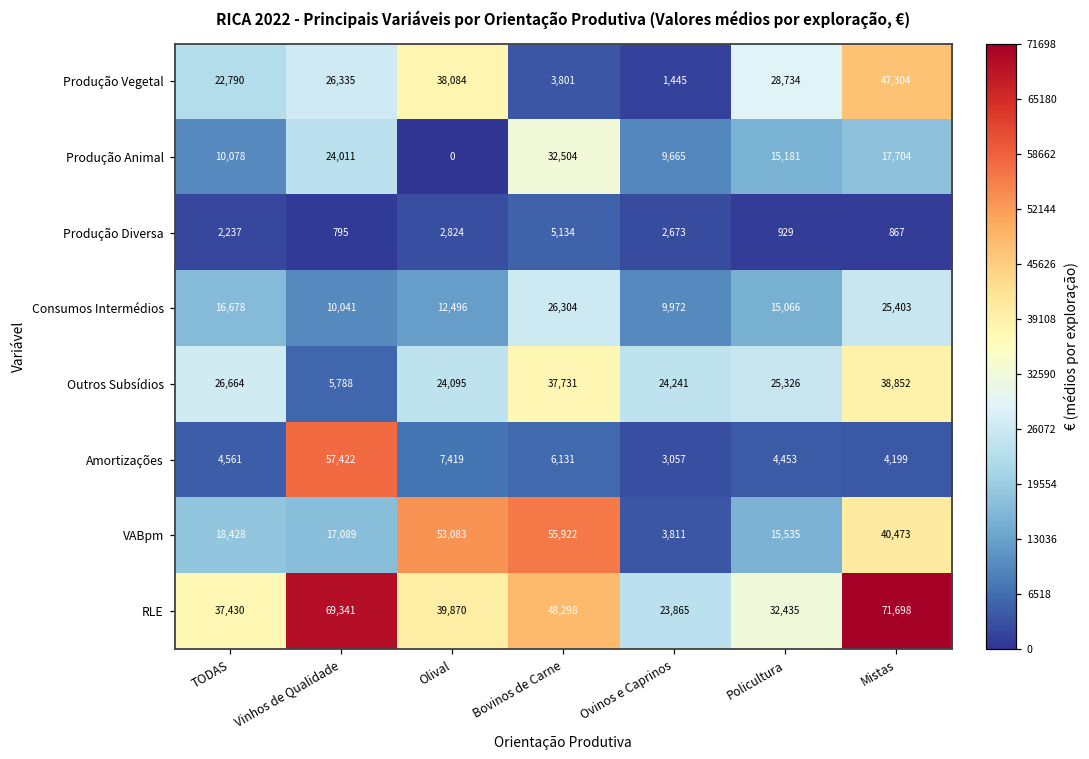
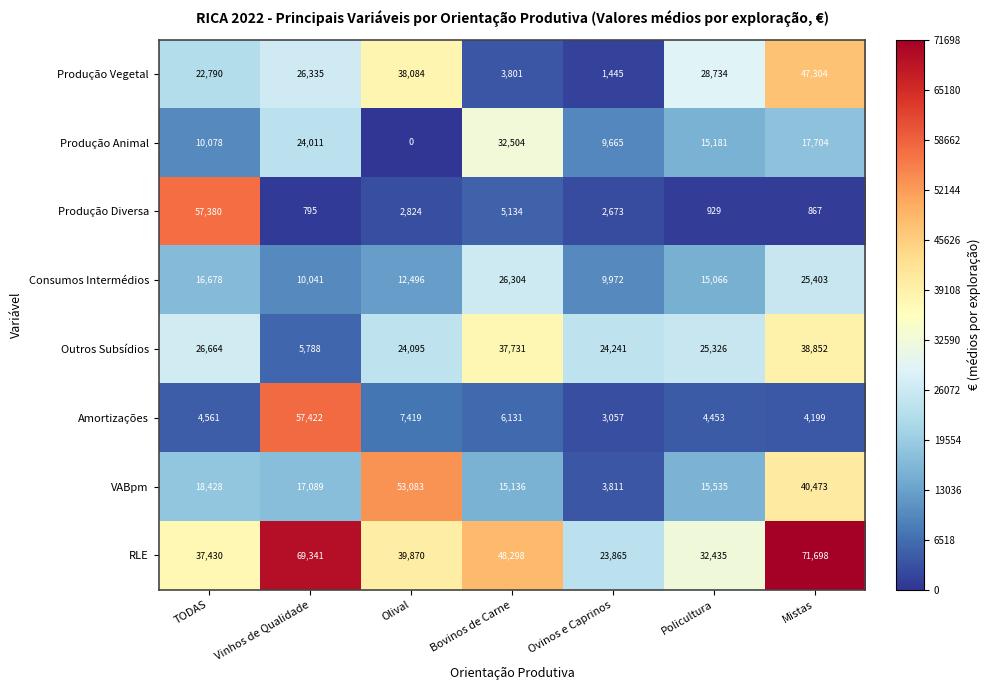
Produção Diversa, TODAS: 2,237 -> 57,380
VABpm, Bovinos de Carne: 55,922 -> 15,136
